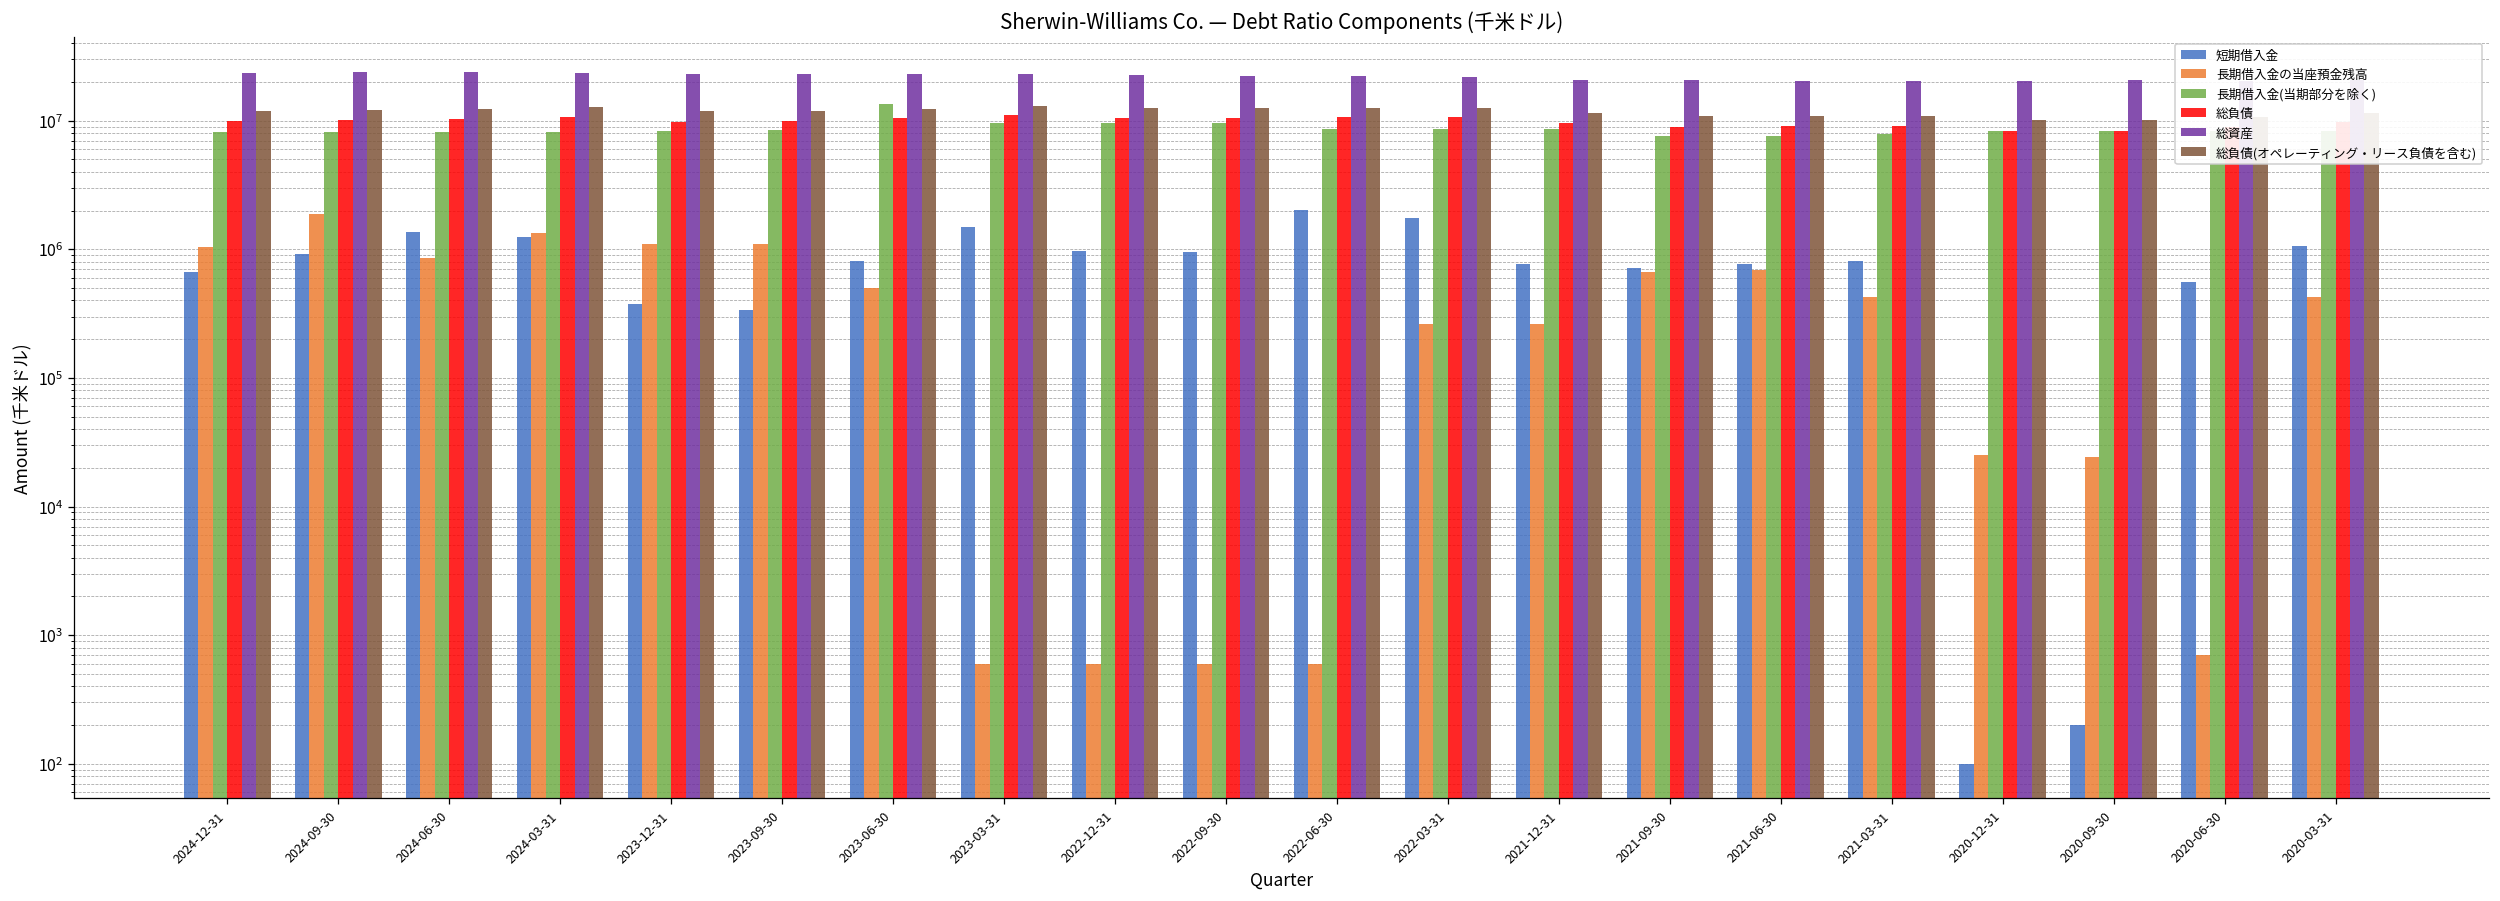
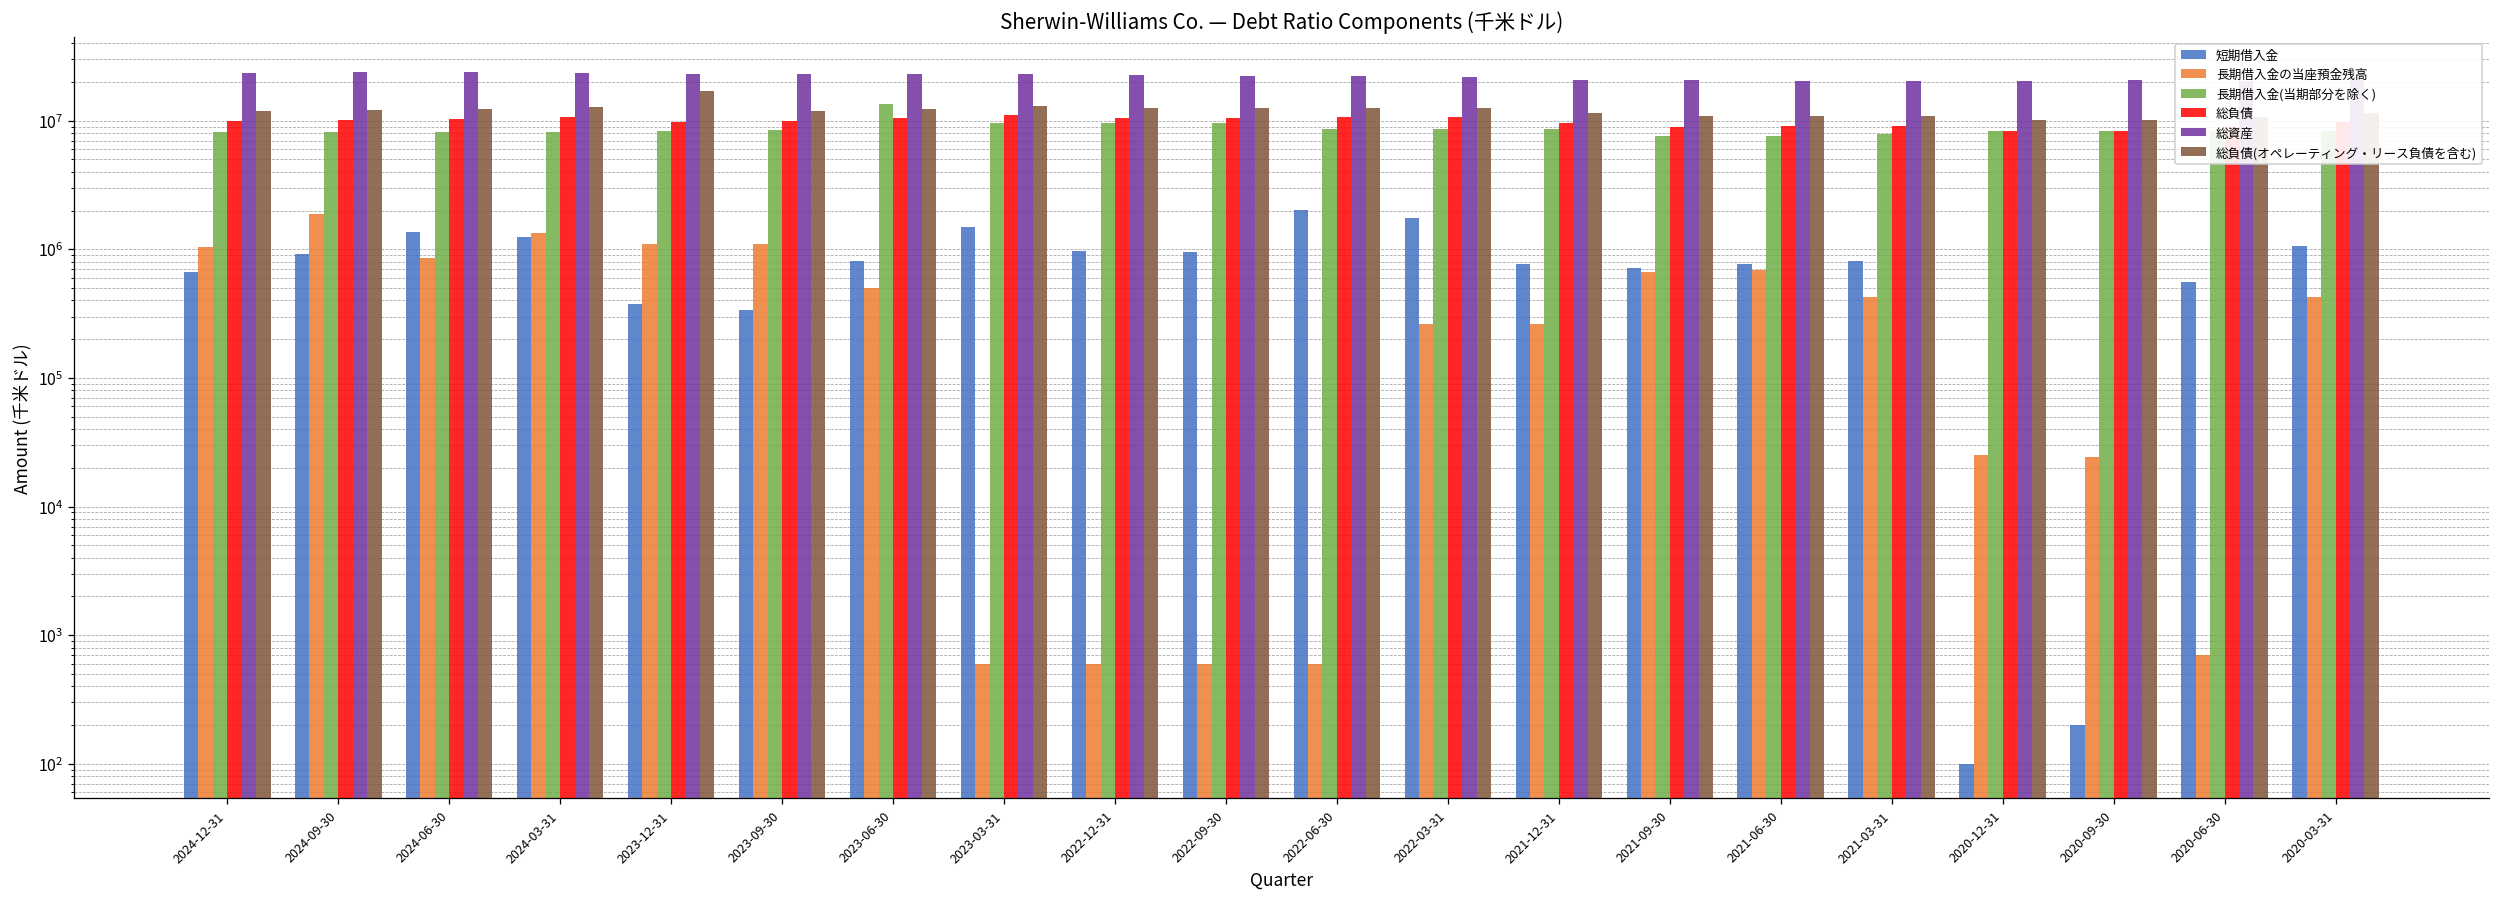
総負債(オペレーティング・リース負債を含む), 2023-12-31: 12000000 -> 17000000
